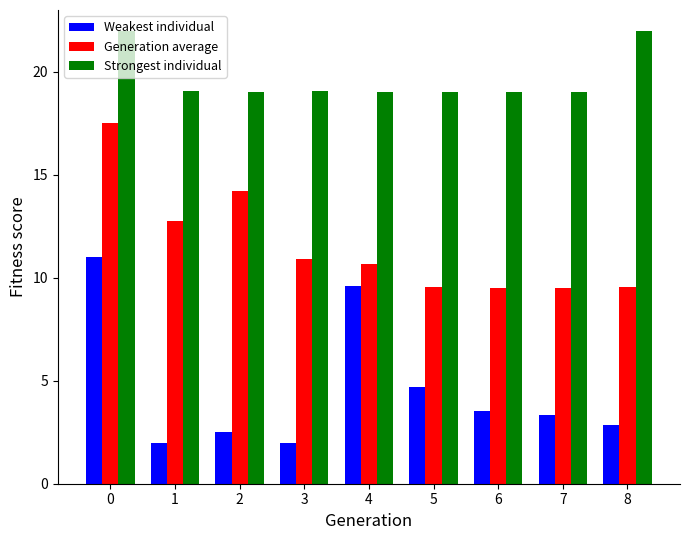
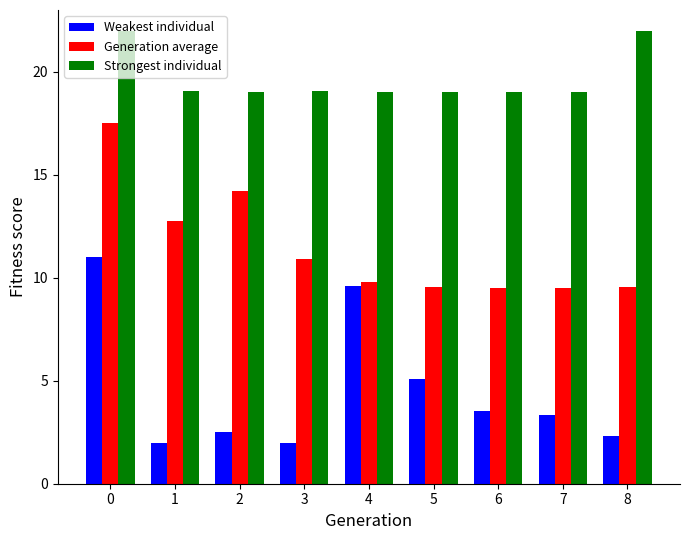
Generation average, 4: 10.7 -> 9.8
Weakest individual, 5: 4.7 -> 5.1
Weakest individual, 8: 2.9 -> 2.3
